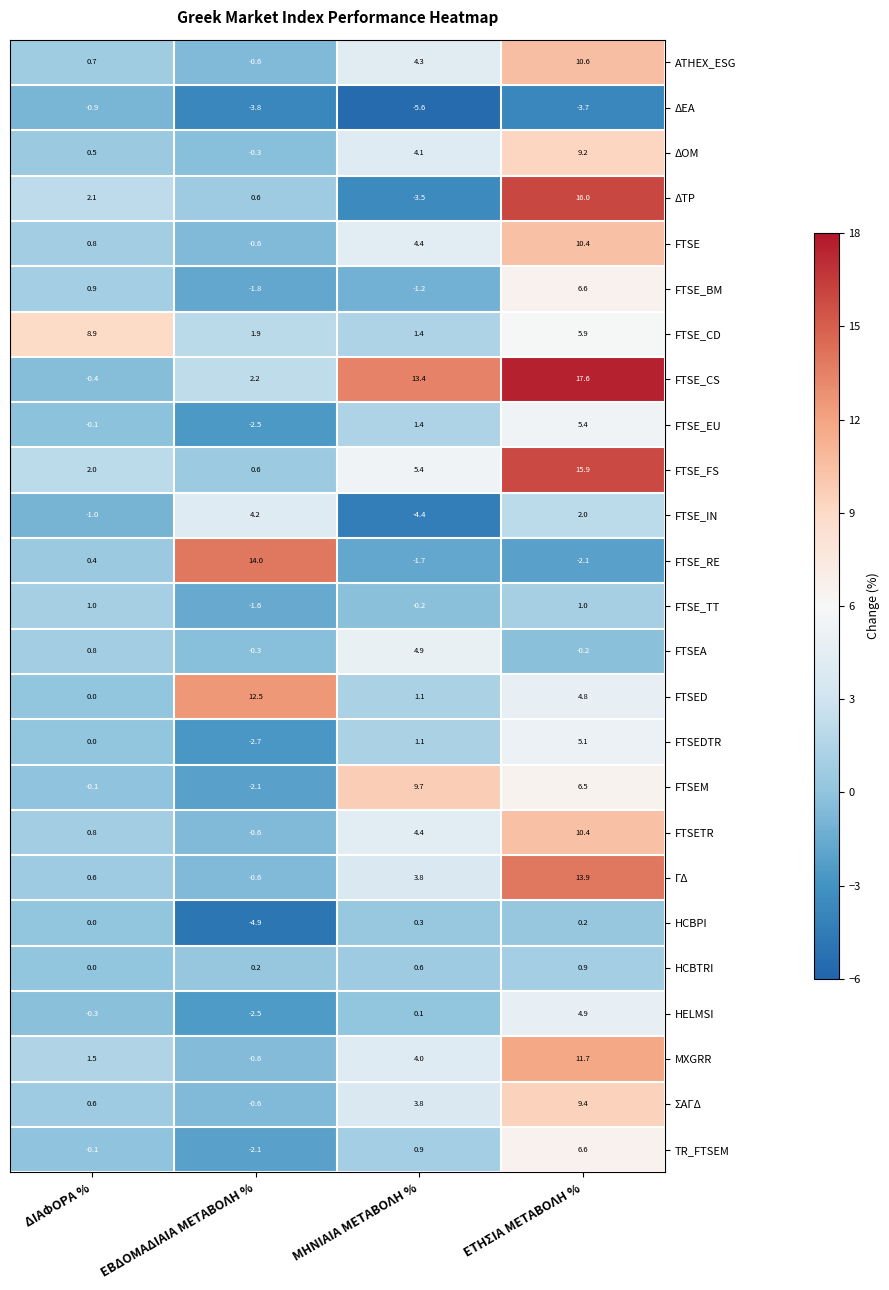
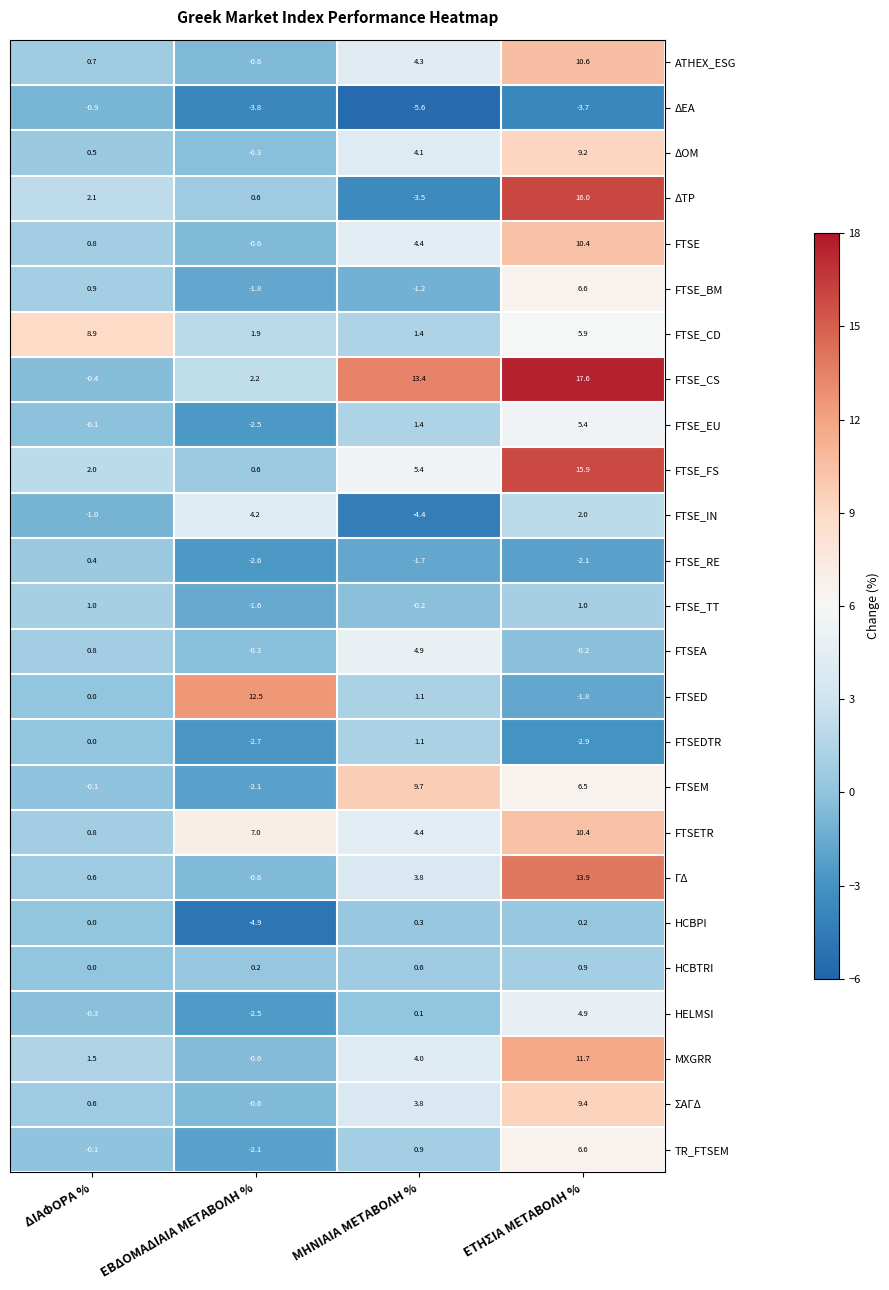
FTSE_RE, ΕΒΔΟΜΑΔΙΑΙΑ ΜΕΤΑΒΟΛΗ %: 14.0 -> -2.6
FTSED, ΕΤΗΣΙΑ ΜΕΤΑΒΟΛΗ %: 4.8 -> -1.8
FTSEDTR, ΕΤΗΣΙΑ ΜΕΤΑΒΟΛΗ %: 5.1 -> -2.9
FTSETR, ΕΒΔΟΜΑΔΙΑΙΑ ΜΕΤΑΒΟΛΗ %: -0.6 -> 7.0
